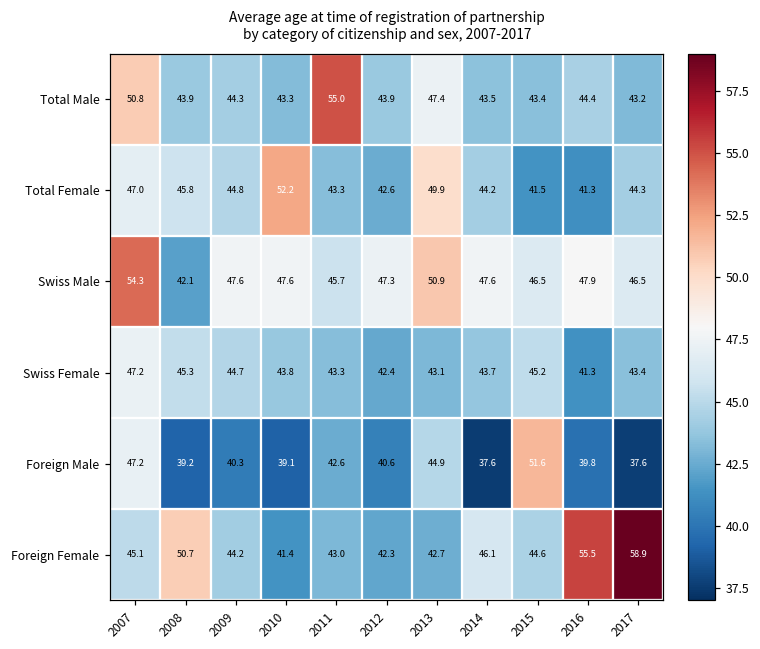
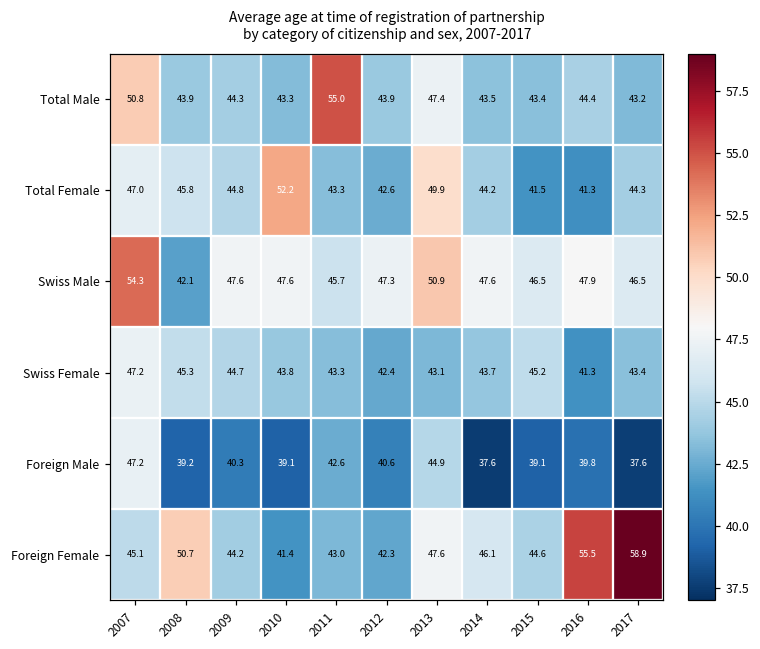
Foreign Male, 2015: 51.6 -> 39.1
Foreign Female, 2013: 42.7 -> 47.6
